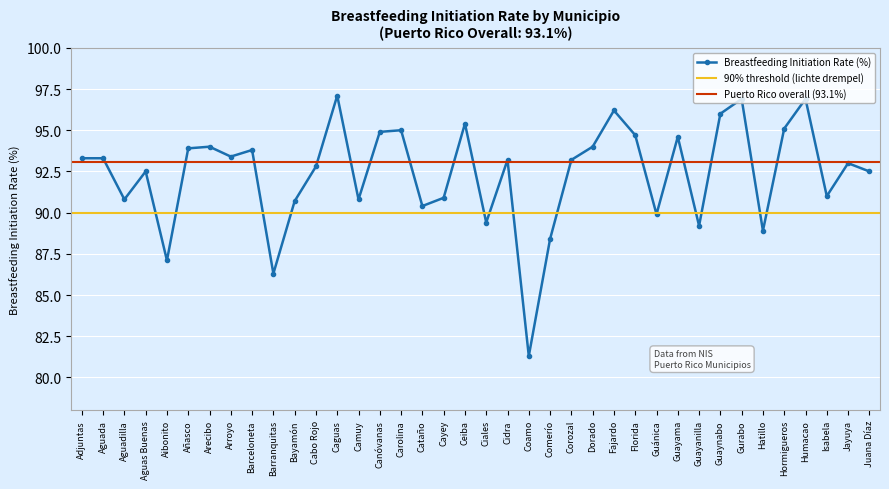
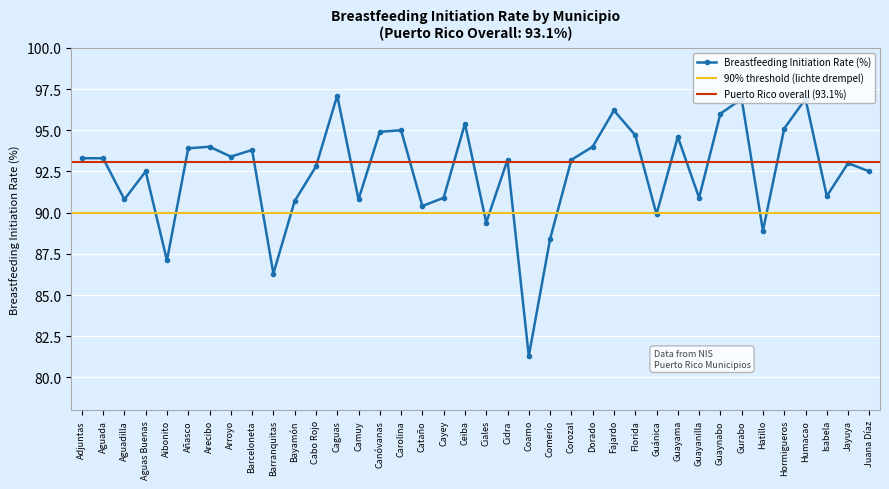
Guayanilla: 89.2 -> 90.9
